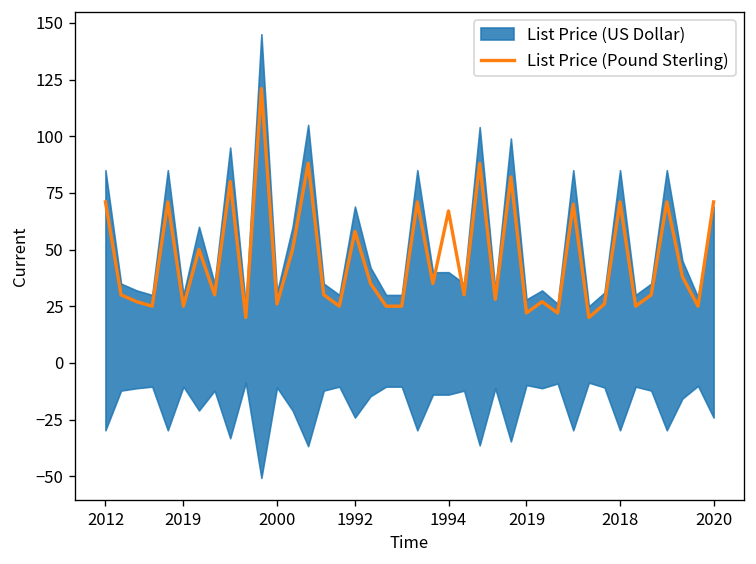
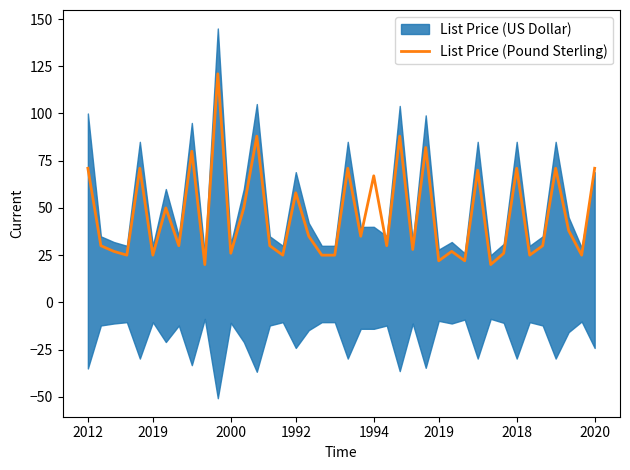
List Price (US Dollar), 2012: 85 -> 100
